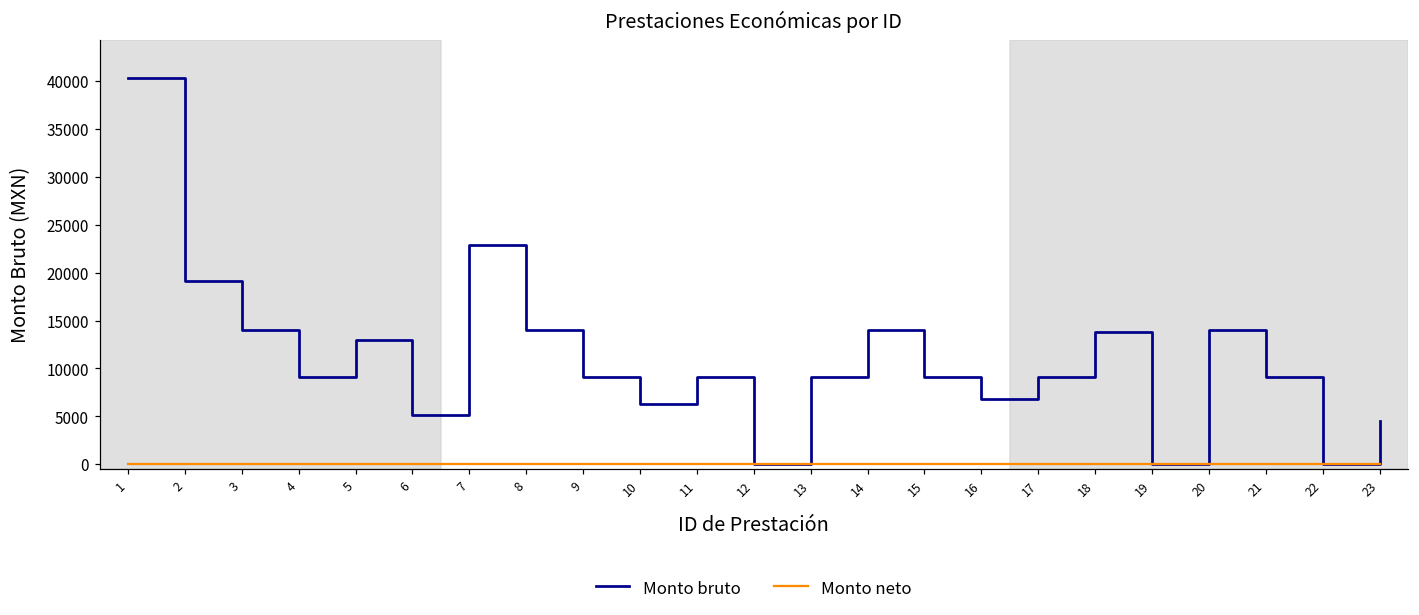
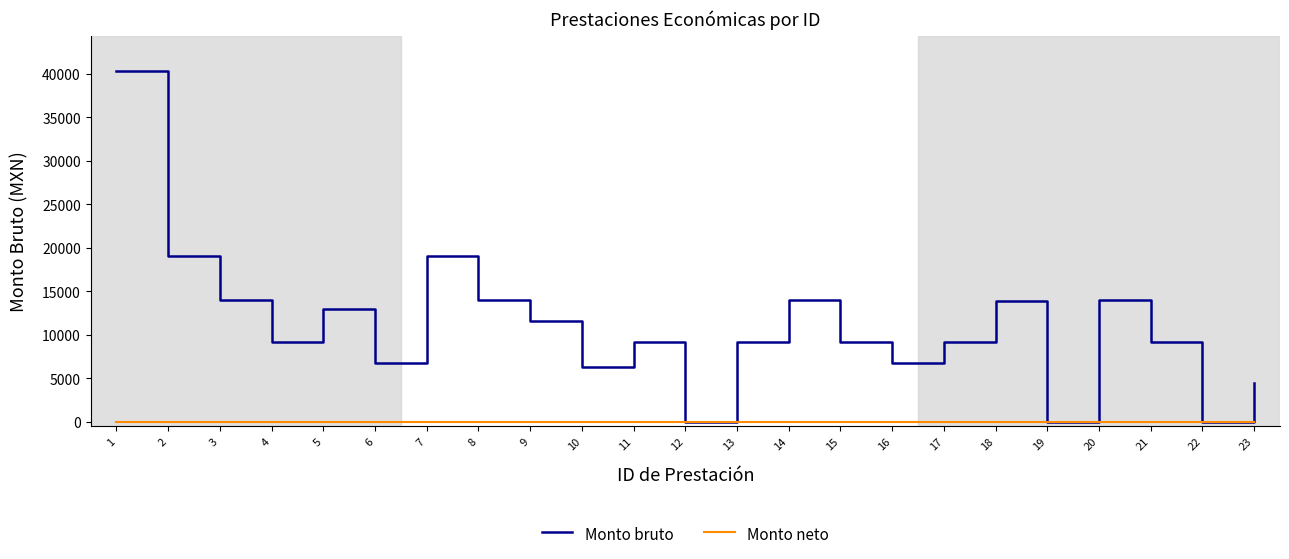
Monto bruto, 6: 5000 -> 7000
Monto bruto, 7: 23000 -> 19000
Monto bruto, 9: 9000 -> 12000
